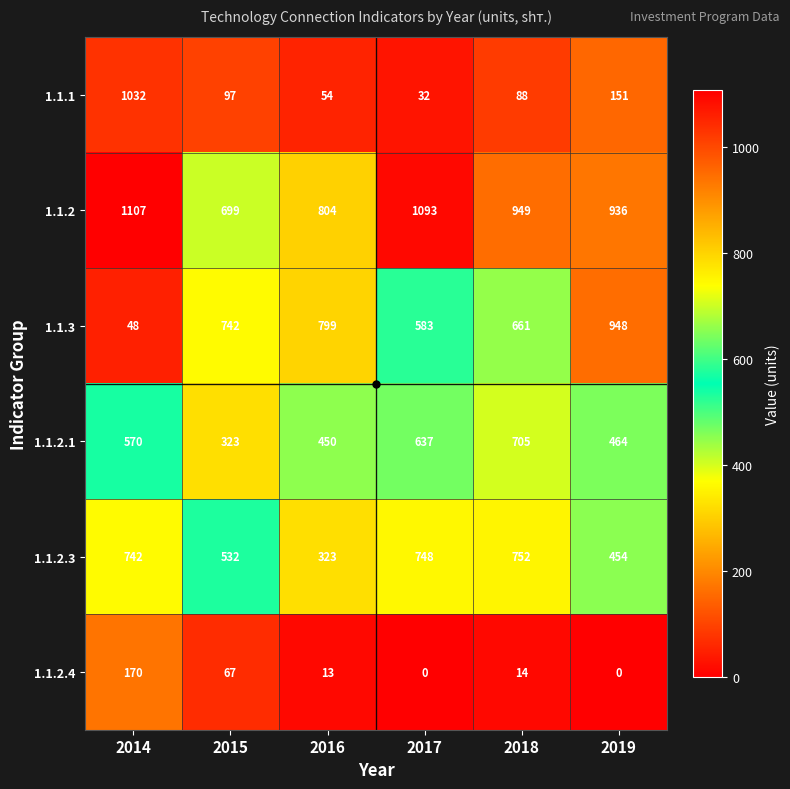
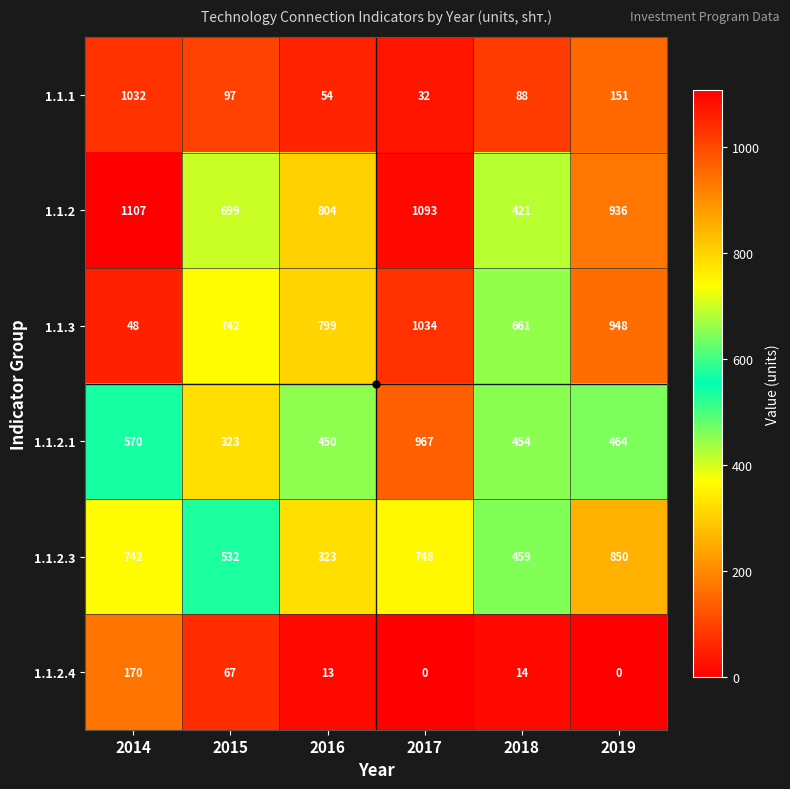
1.1.2, 2018: 949 -> 421
1.1.3, 2017: 583 -> 1034
1.1.2.1, 2017: 637 -> 967
1.1.2.1, 2018: 705 -> 454
1.1.2.3, 2018: 752 -> 459
1.1.2.3, 2019: 454 -> 850
